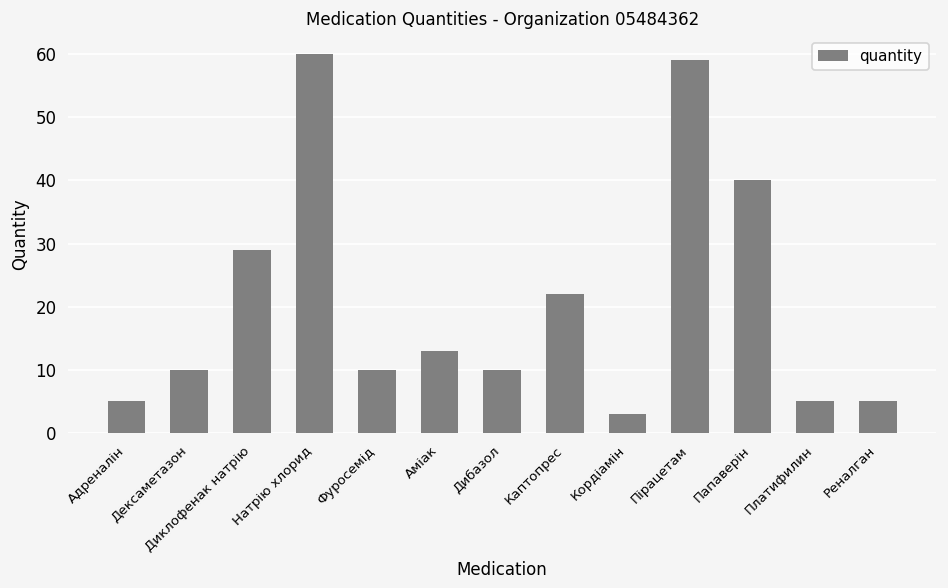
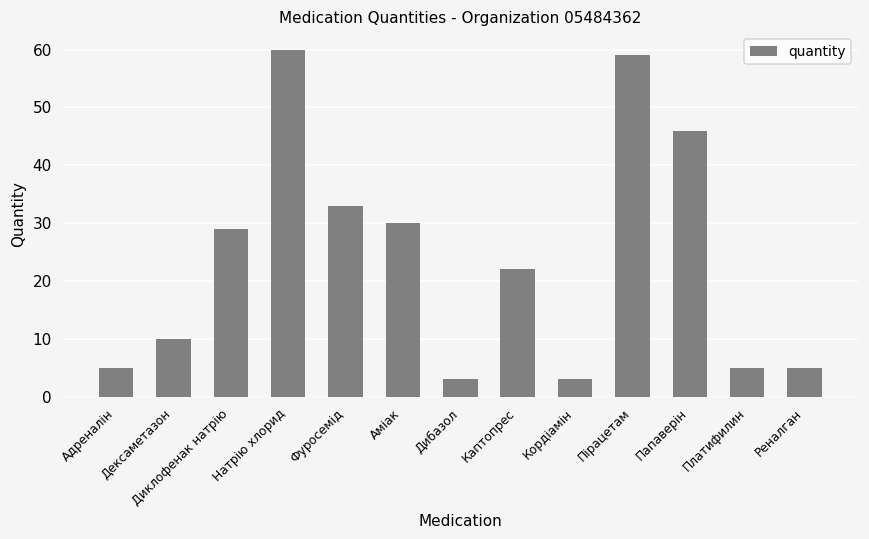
Фуросемід: 10 -> 33
Аміак: 13 -> 30
Дибазол: 10 -> 3
Папаверін: 40 -> 46
